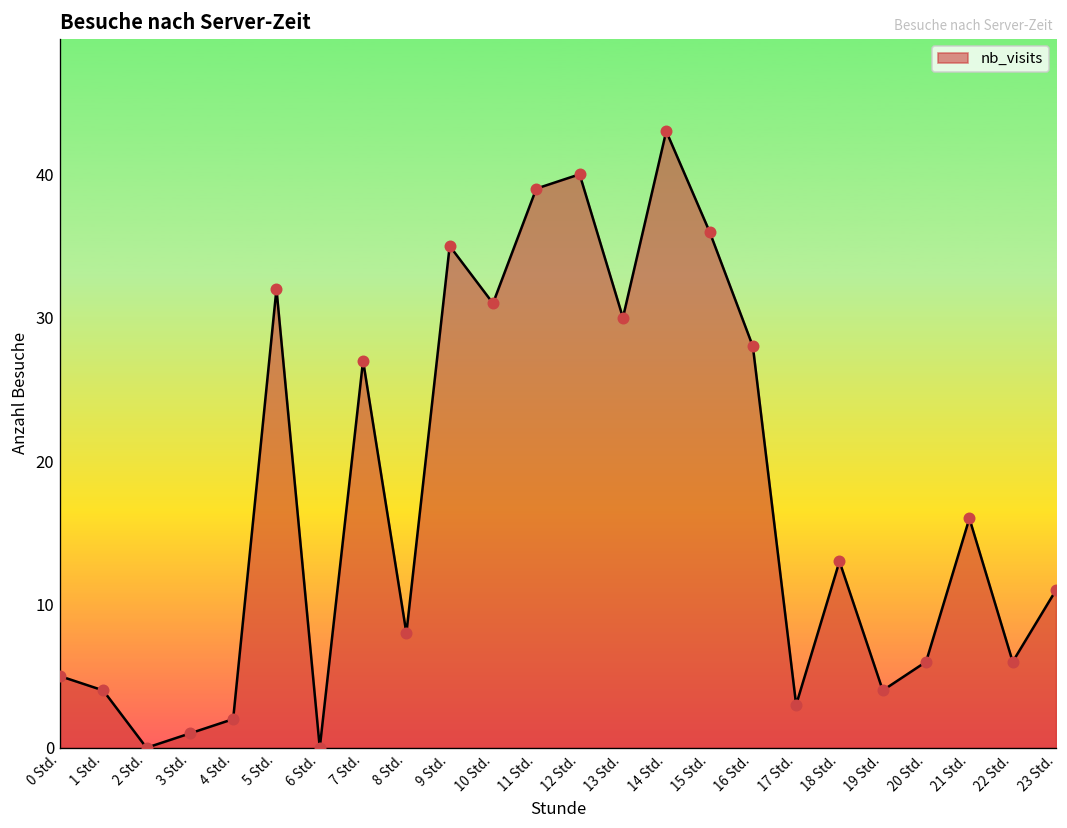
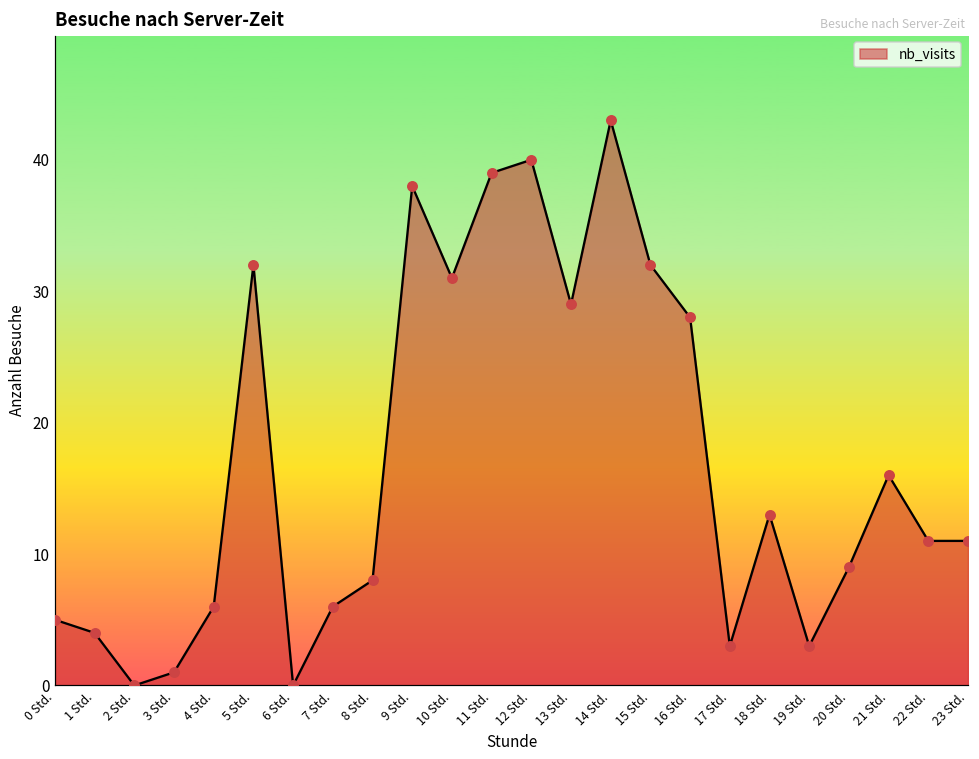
4 Std.: 2 -> 6
7 Std.: 27 -> 6
9 Std.: 35 -> 38
13 Std.: 30 -> 29
15 Std.: 36 -> 32
19 Std.: 4 -> 3
20 Std.: 6 -> 9
22 Std.: 6 -> 11
